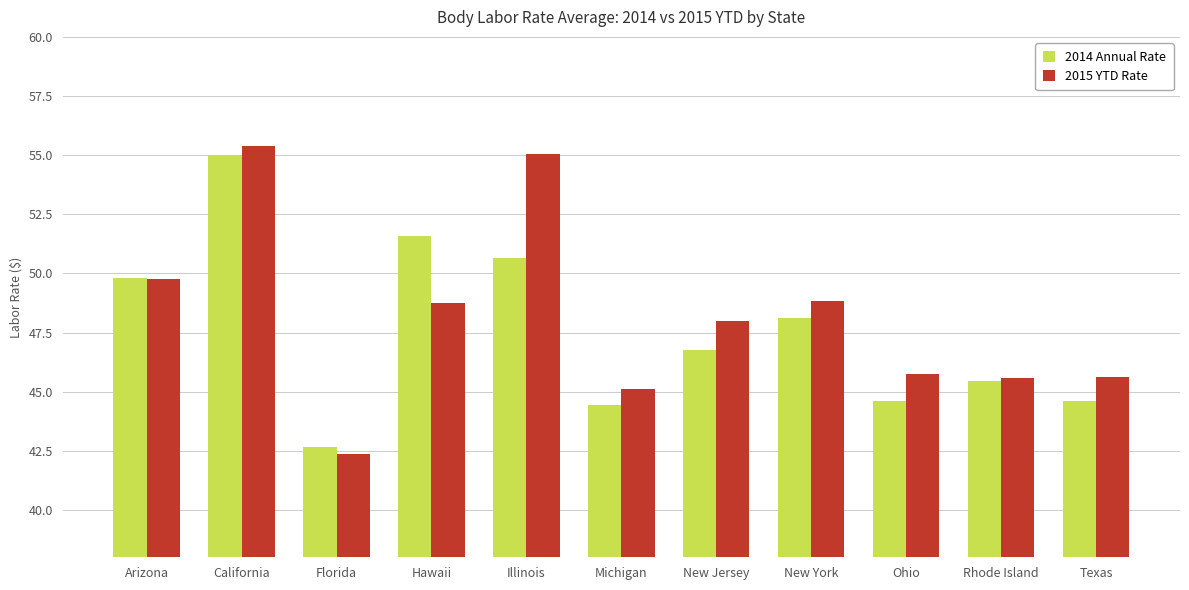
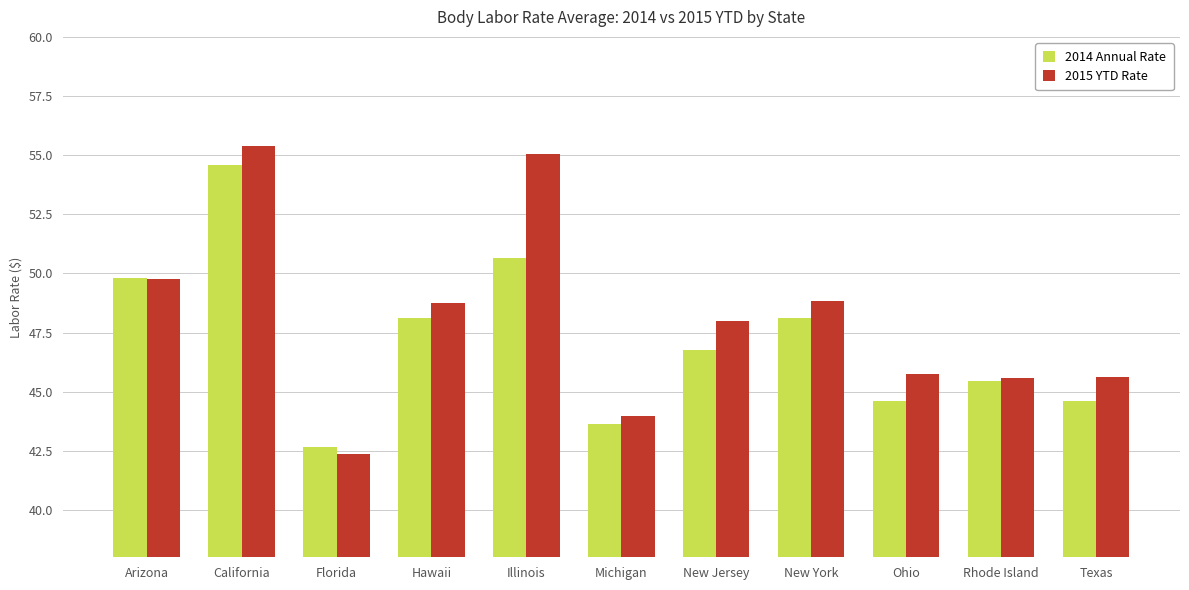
2014 Annual Rate, California: 55.0 -> 54.6
2014 Annual Rate, Hawaii: 51.6 -> 48.1
2014 Annual Rate, Michigan: 44.4 -> 43.7
2015 YTD Rate, Michigan: 45.1 -> 44.0
